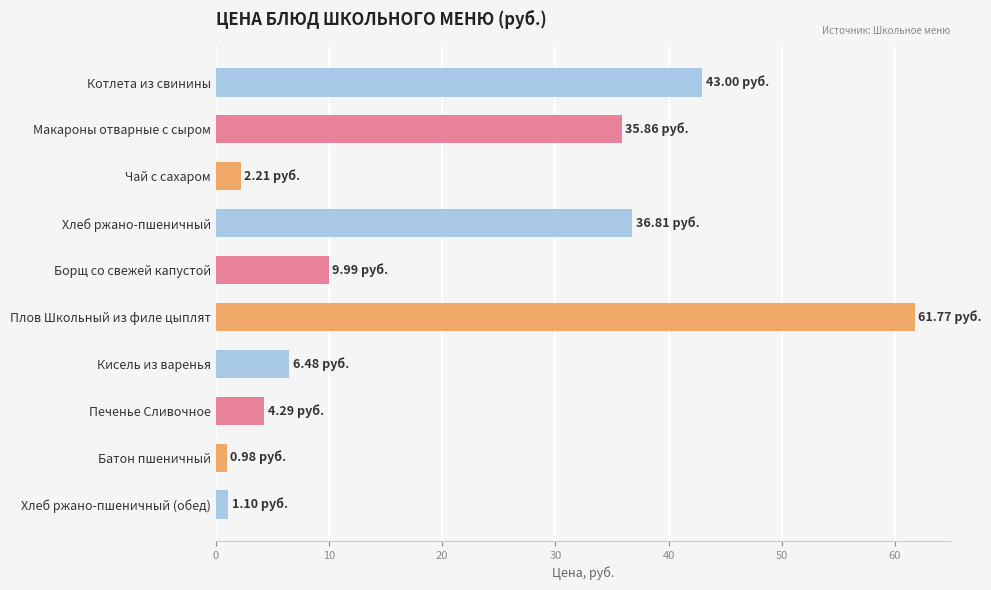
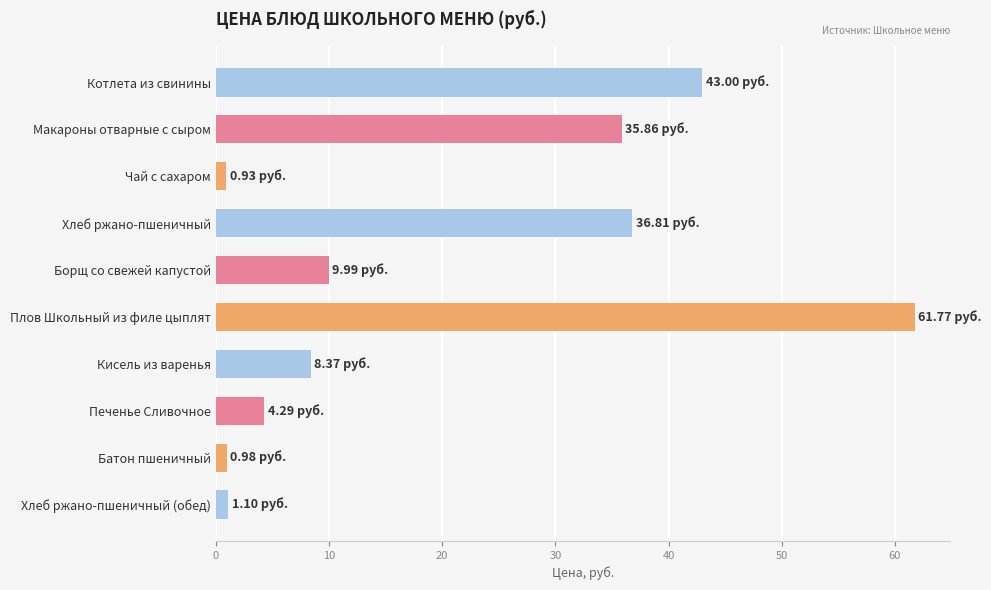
Чай с сахаром: 2.21 -> 0.93
Кисель из варенья: 6.48 -> 8.37
